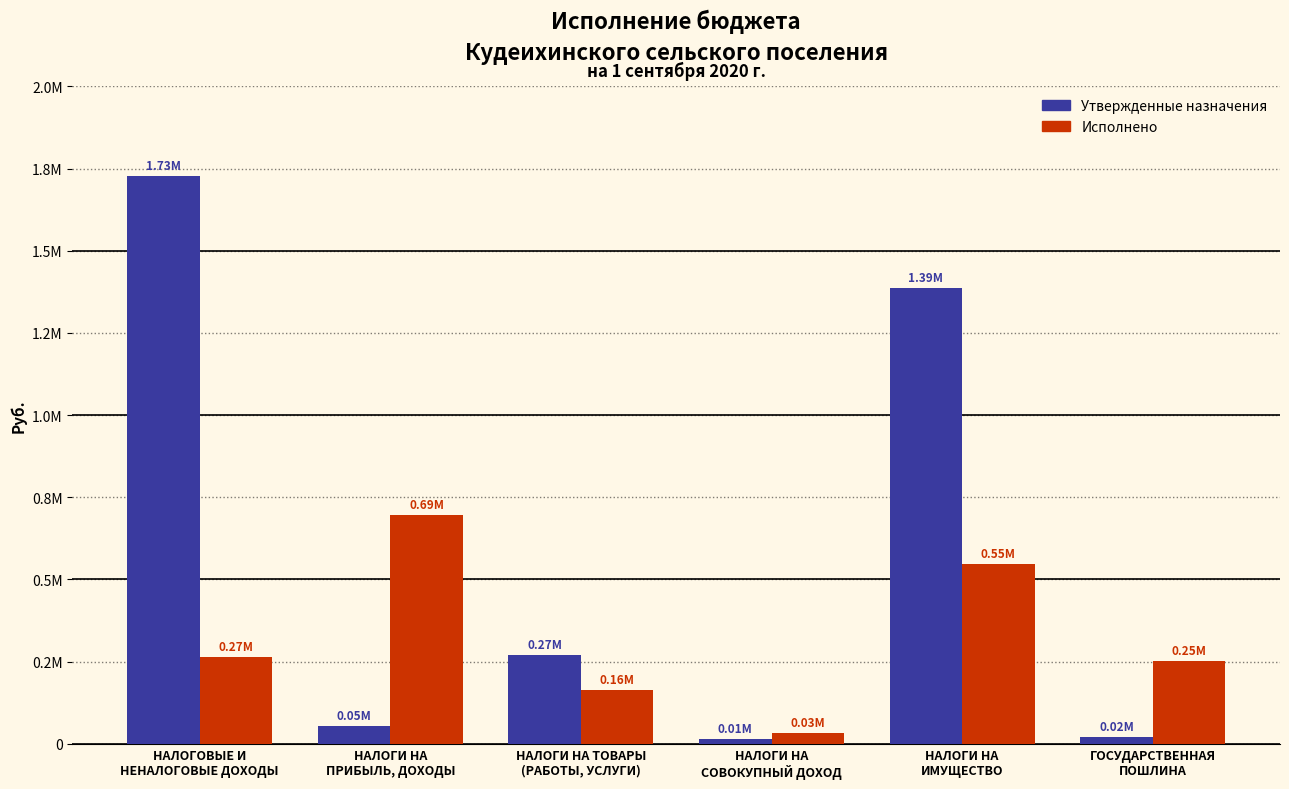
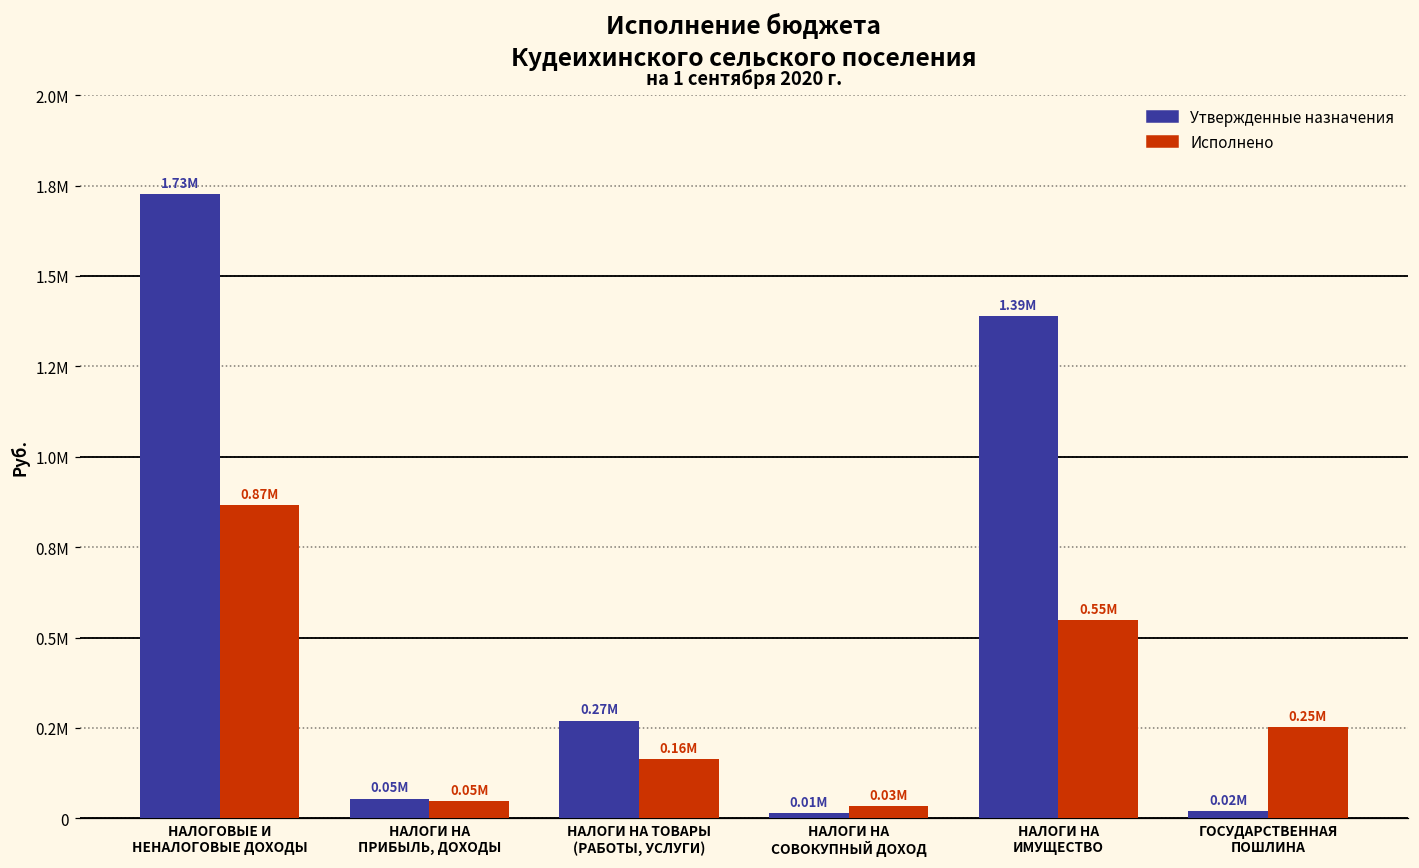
Исполнено, НАЛОГОВЫЕ И НЕНАЛОГОВЫЕ ДОХОДЫ: 0.27M -> 0.87M
Исполнено, НАЛОГИ НА ПРИБЫЛЬ, ДОХОДЫ: 0.69M -> 0.05M
